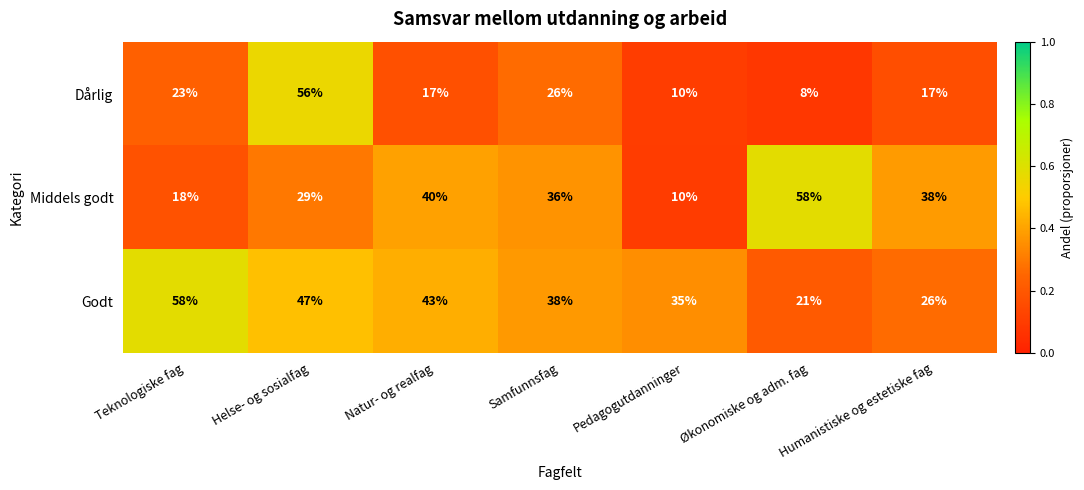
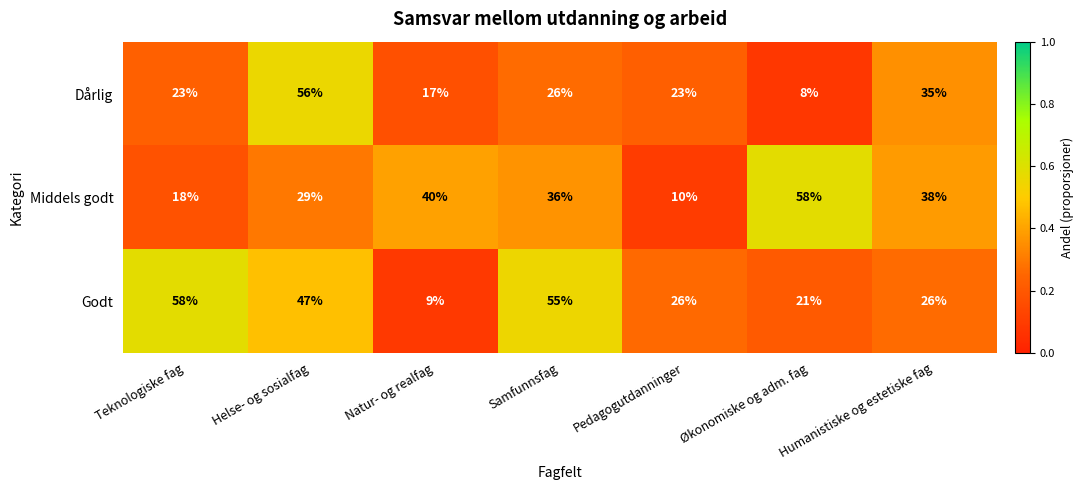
Dårlig, Pedagogutdanninger: 10% -> 23%
Dårlig, Humanistiske og estetiske fag: 17% -> 35%
Godt, Natur- og realfag: 43% -> 9%
Godt, Samfunnsfag: 38% -> 55%
Godt, Pedagogutdanninger: 35% -> 26%
